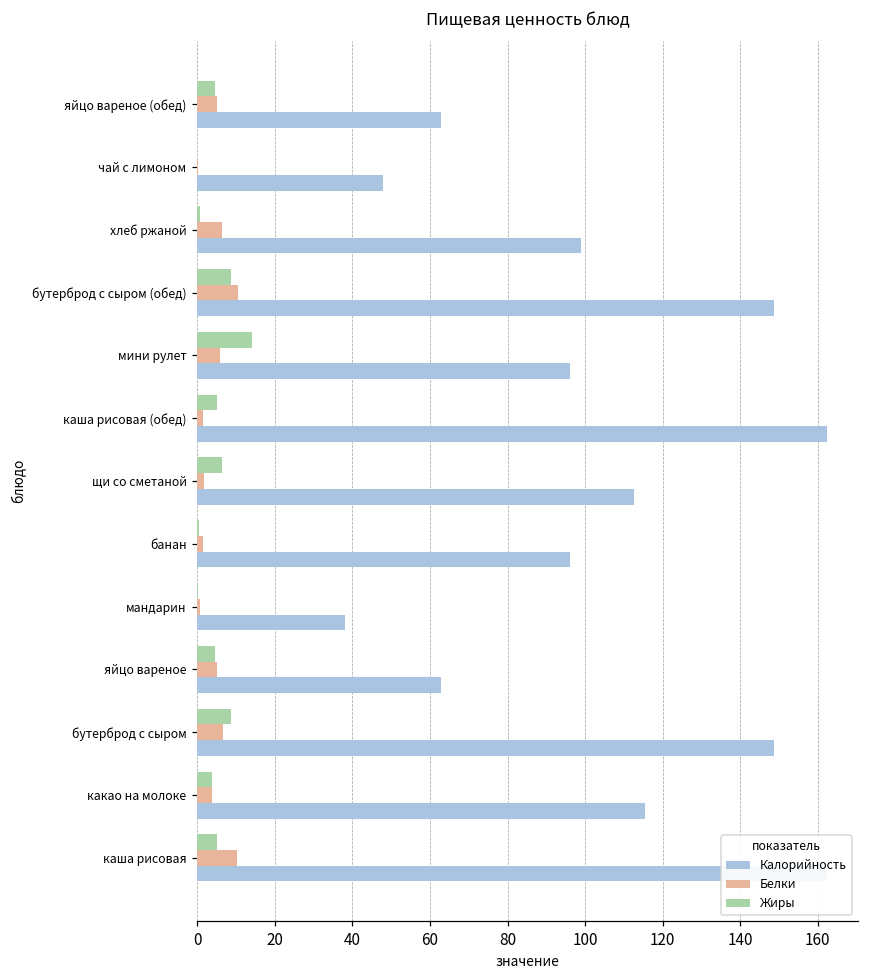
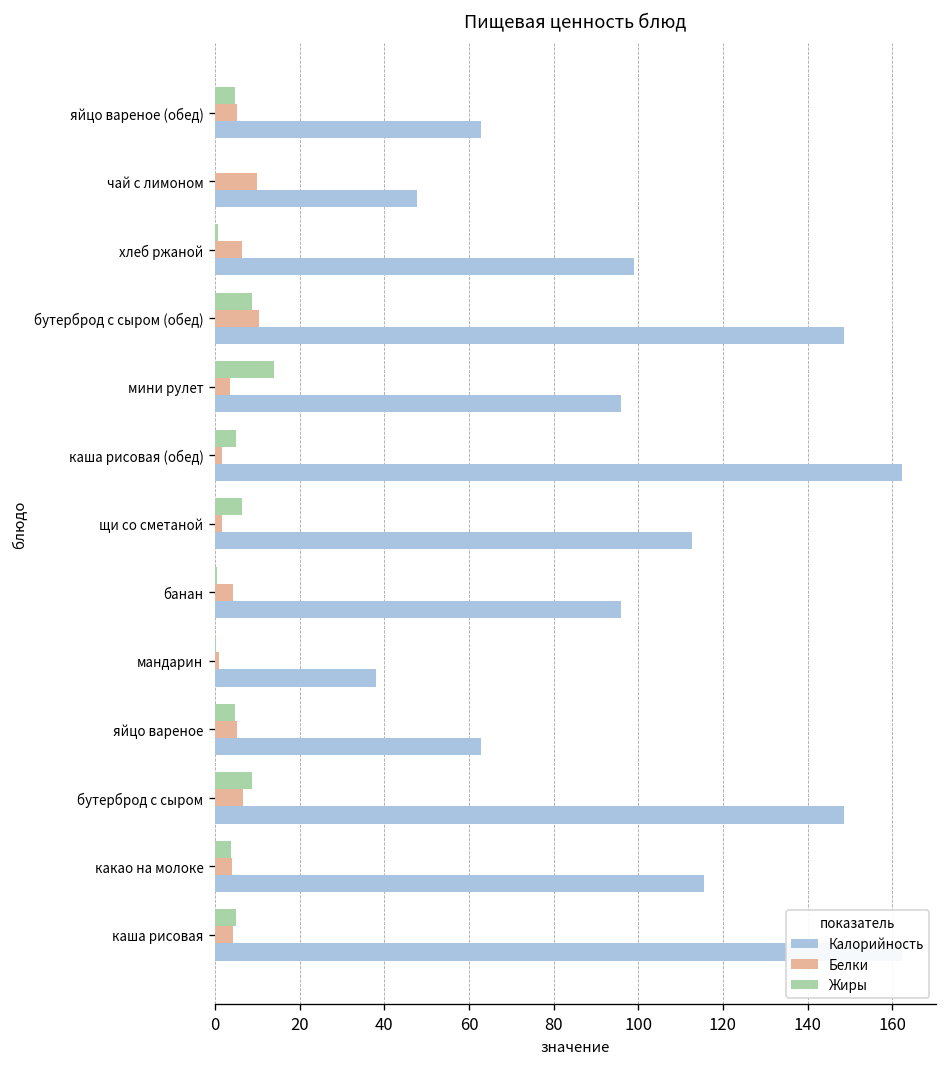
Белки, чай с лимоном: 0 -> 10
Белки, мини рулет: 6 -> 4
Белки, банан: 2 -> 4
Белки, каша рисовая: 10 -> 4
